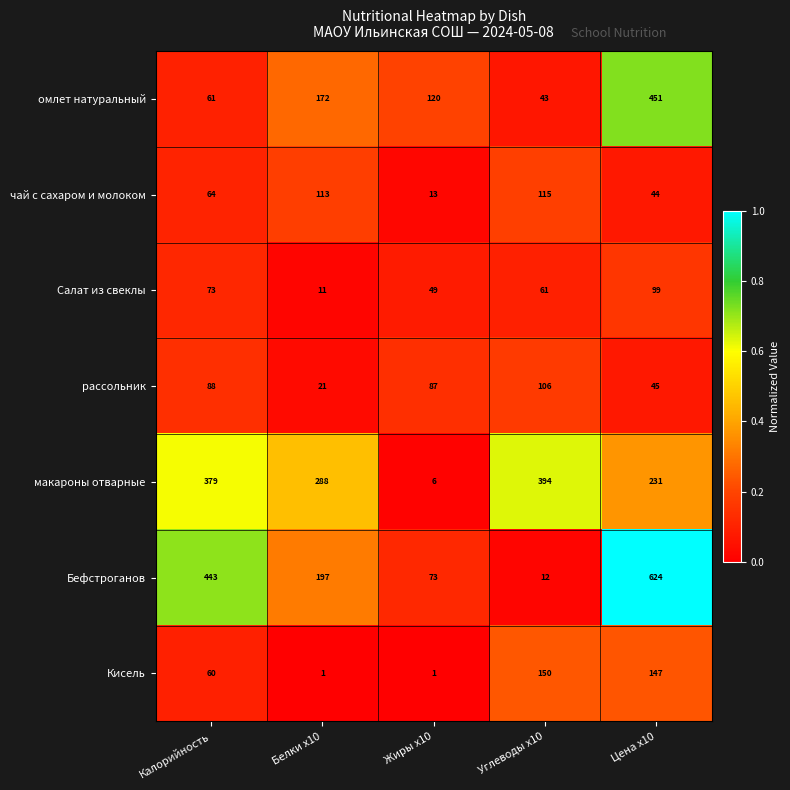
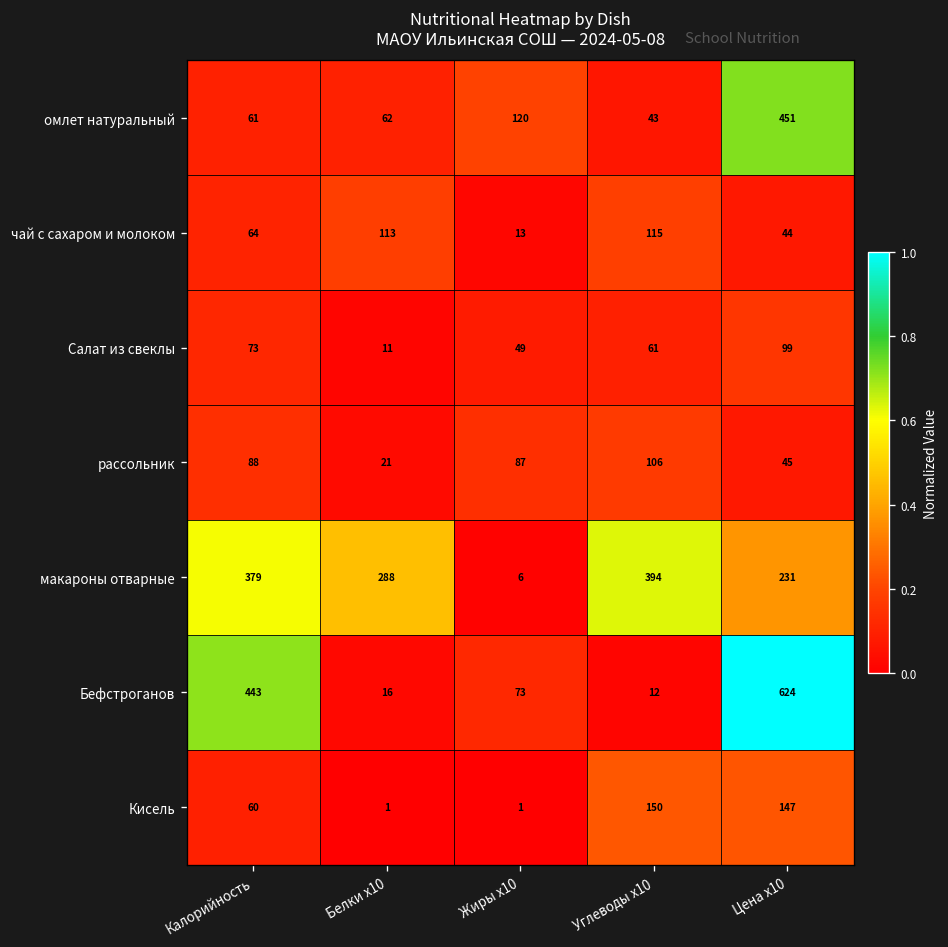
омлет натуральный, Белки х10: 172 -> 62
Бефстроганов, Белки х10: 197 -> 16
